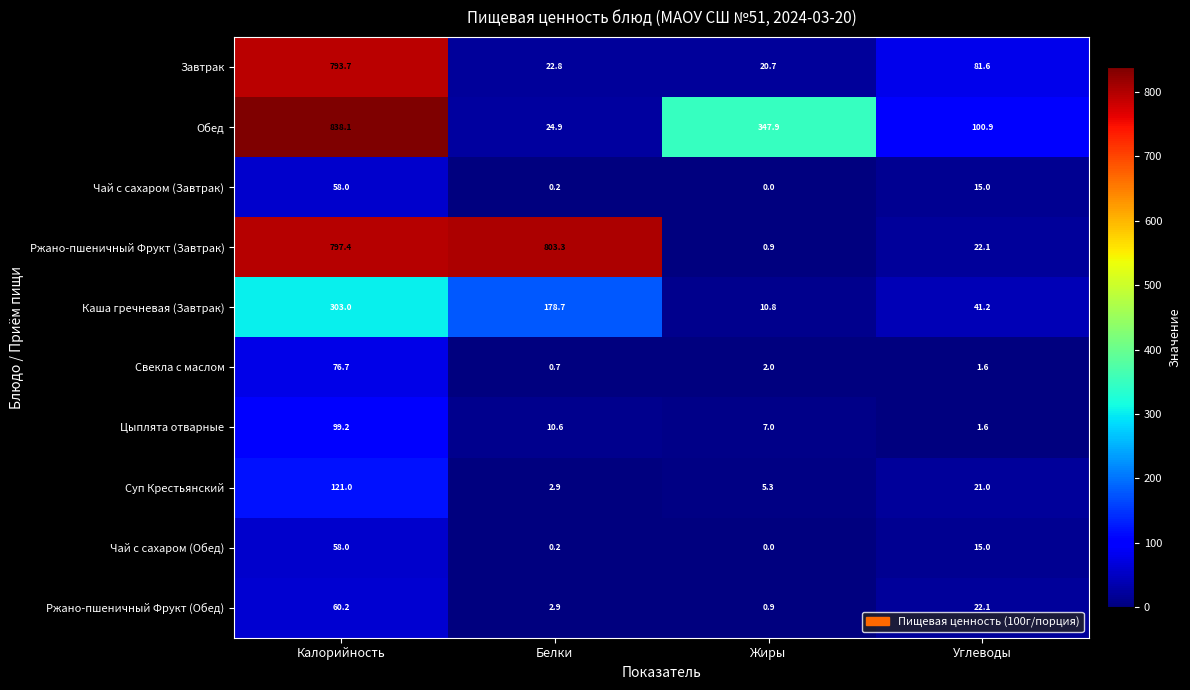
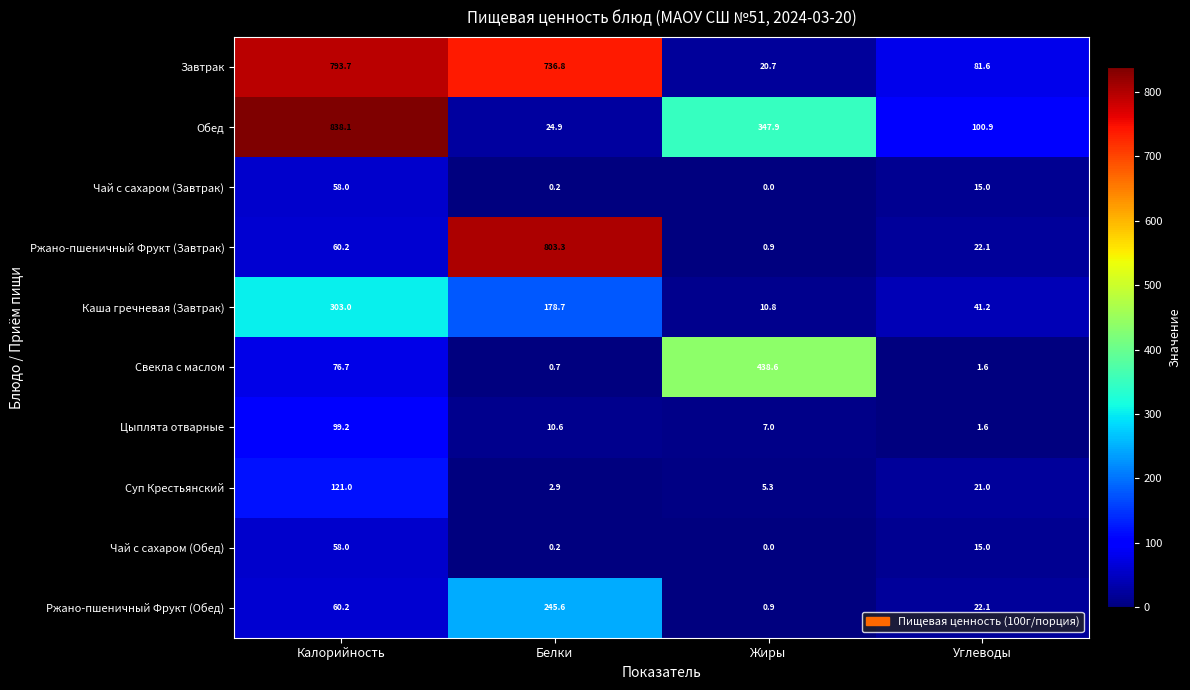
Завтрак, Белки: 22.8 -> 736.8
Ржано-пшеничный Фрукт (Завтрак), Калорийность: 797.4 -> 60.2
Свекла с маслом, Жиры: 2.0 -> 438.6
Ржано-пшеничный Фрукт (Обед), Белки: 2.9 -> 245.6
